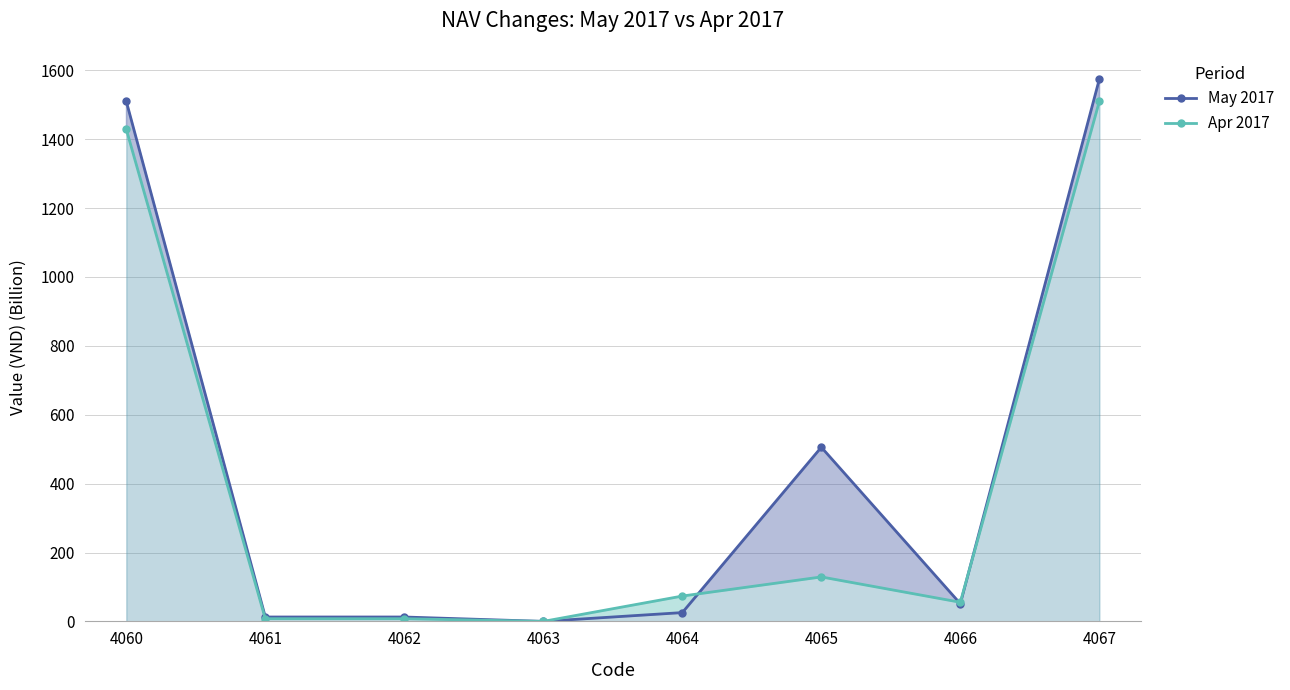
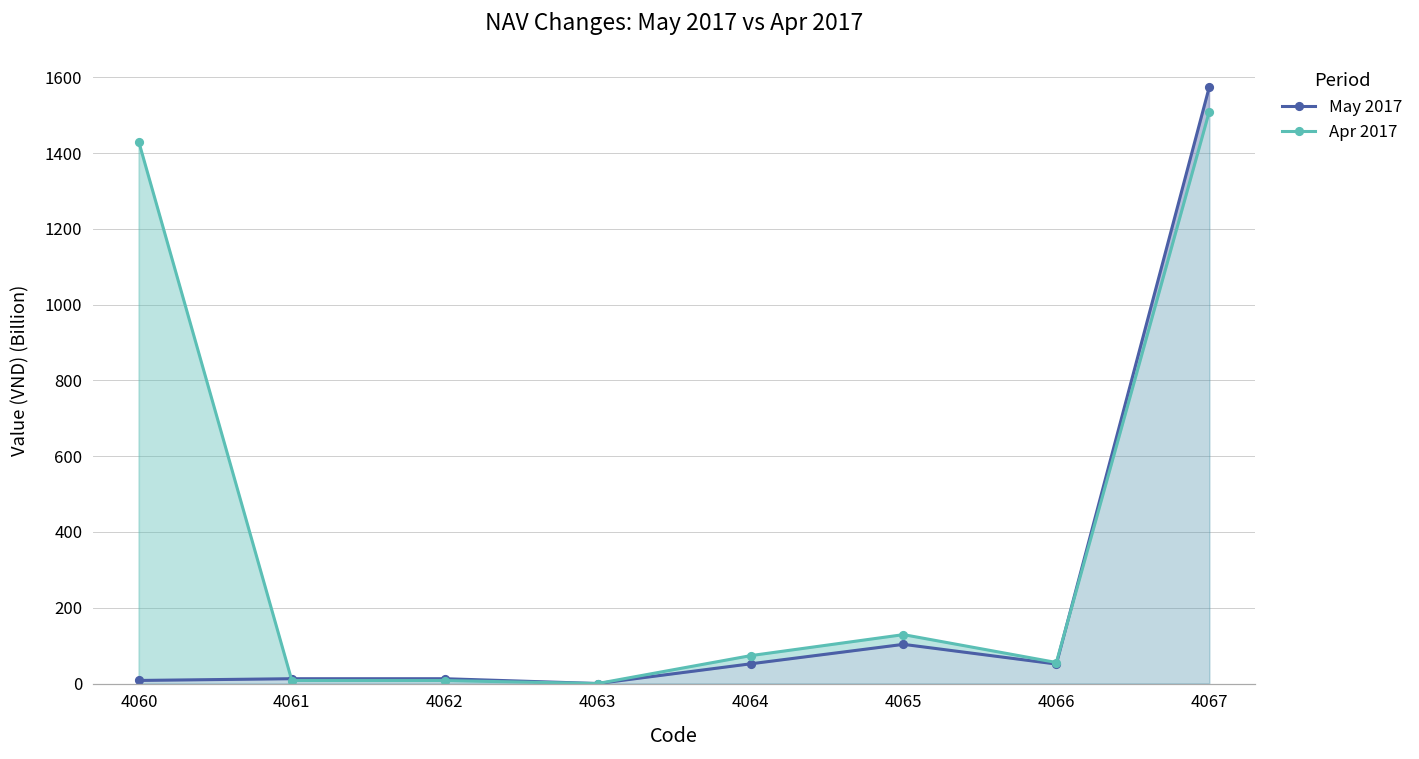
May 2017, 4060: 1510 -> 10
May 2017, 4064: 30 -> 50
May 2017, 4065: 510 -> 100
